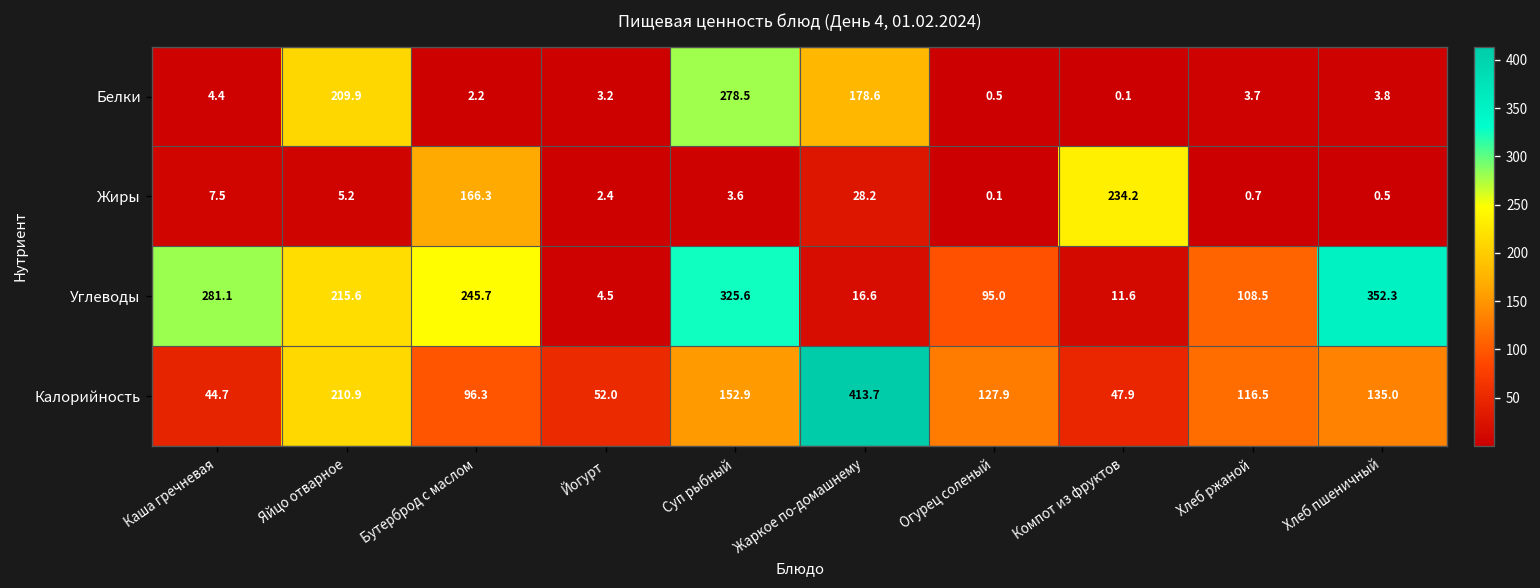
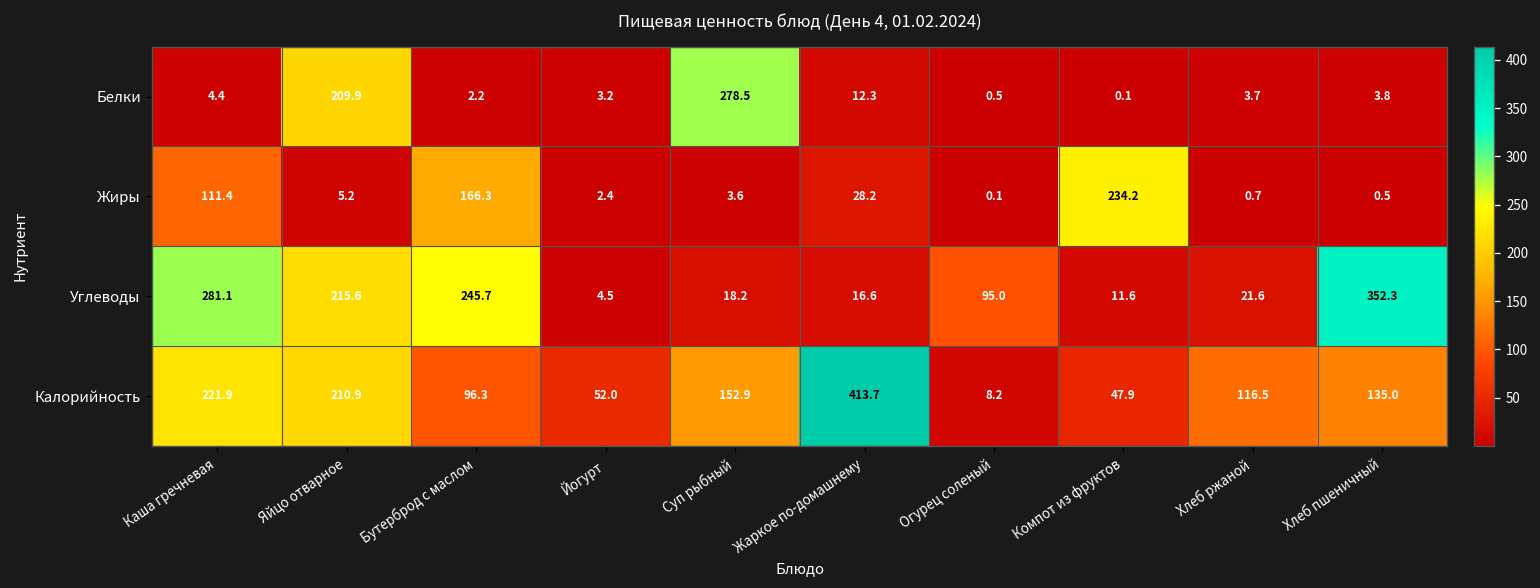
Белки, Жаркое по-домашнему: 178.6 -> 12.3
Жиры, Каша гречневая: 7.5 -> 111.4
Углеводы, Суп рыбный: 325.6 -> 18.2
Углеводы, Хлеб ржаной: 108.5 -> 21.6
Калорийность, Каша гречневая: 44.7 -> 221.9
Калорийность, Огурец соленый: 127.9 -> 8.2
